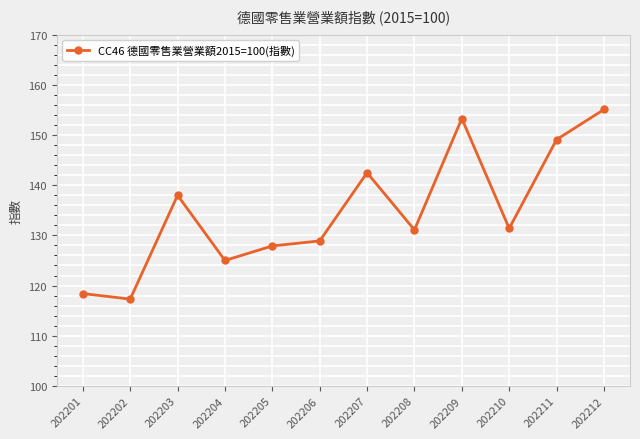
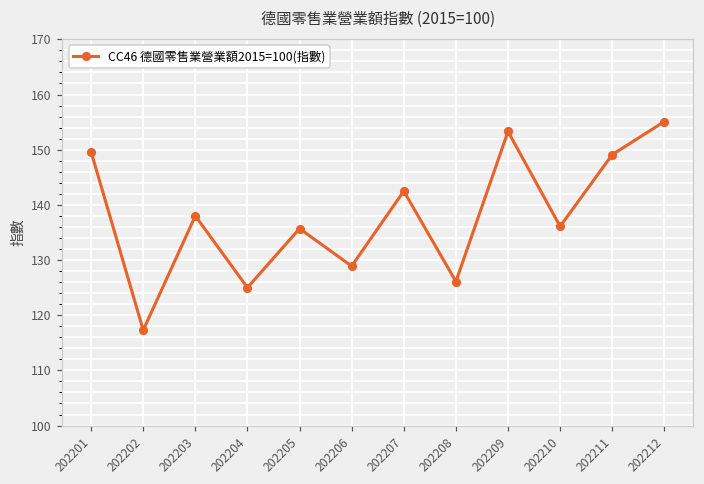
202201: 118 -> 150
202205: 128 -> 136
202208: 131 -> 126
202210: 131 -> 136
